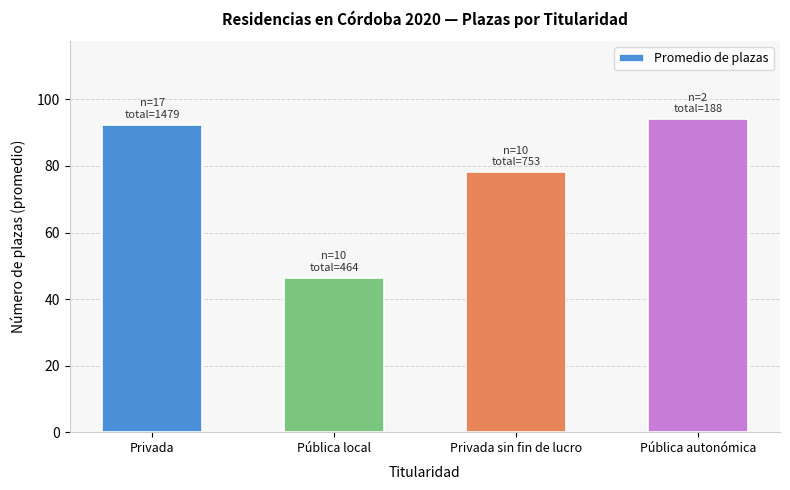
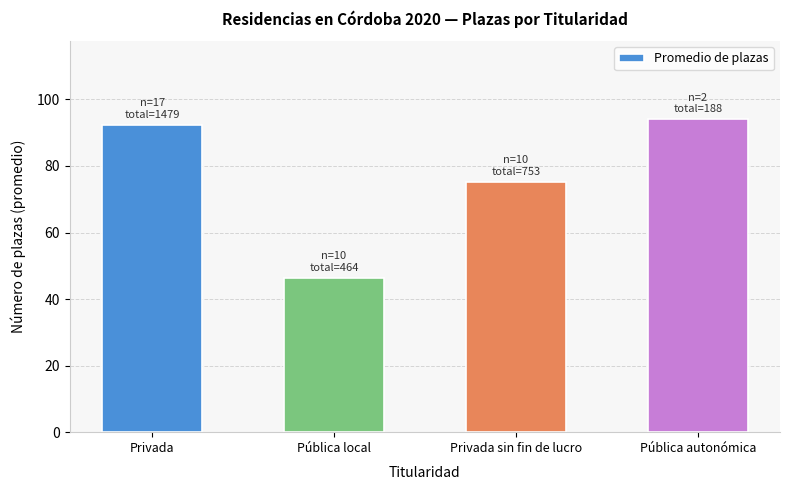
Privada sin fin de lucro: 78 -> 75
